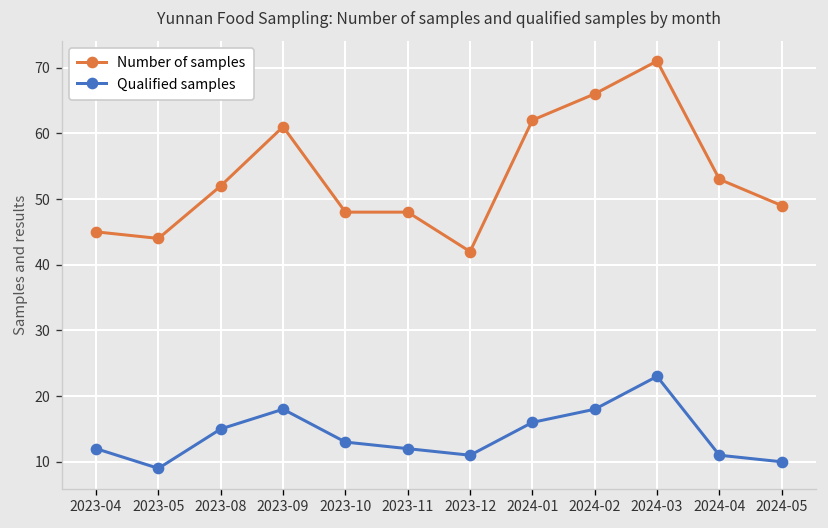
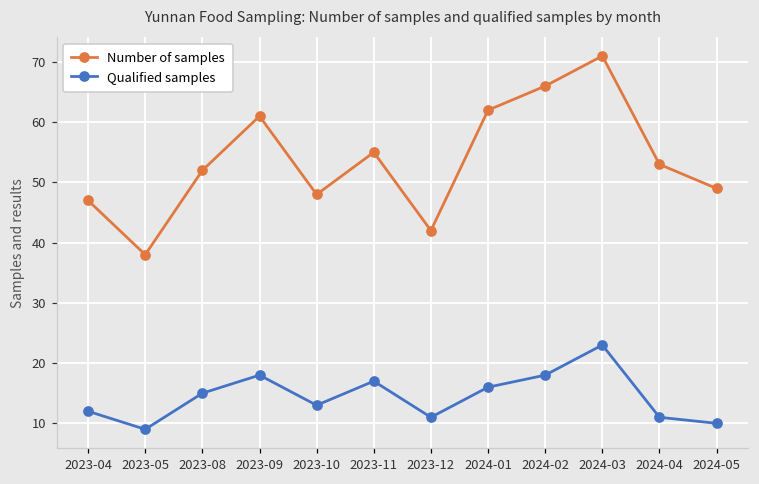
Number of samples, 2023-04: 45 -> 47
Number of samples, 2023-05: 44 -> 38
Number of samples, 2023-11: 48 -> 55
Qualified samples, 2023-11: 12 -> 17
